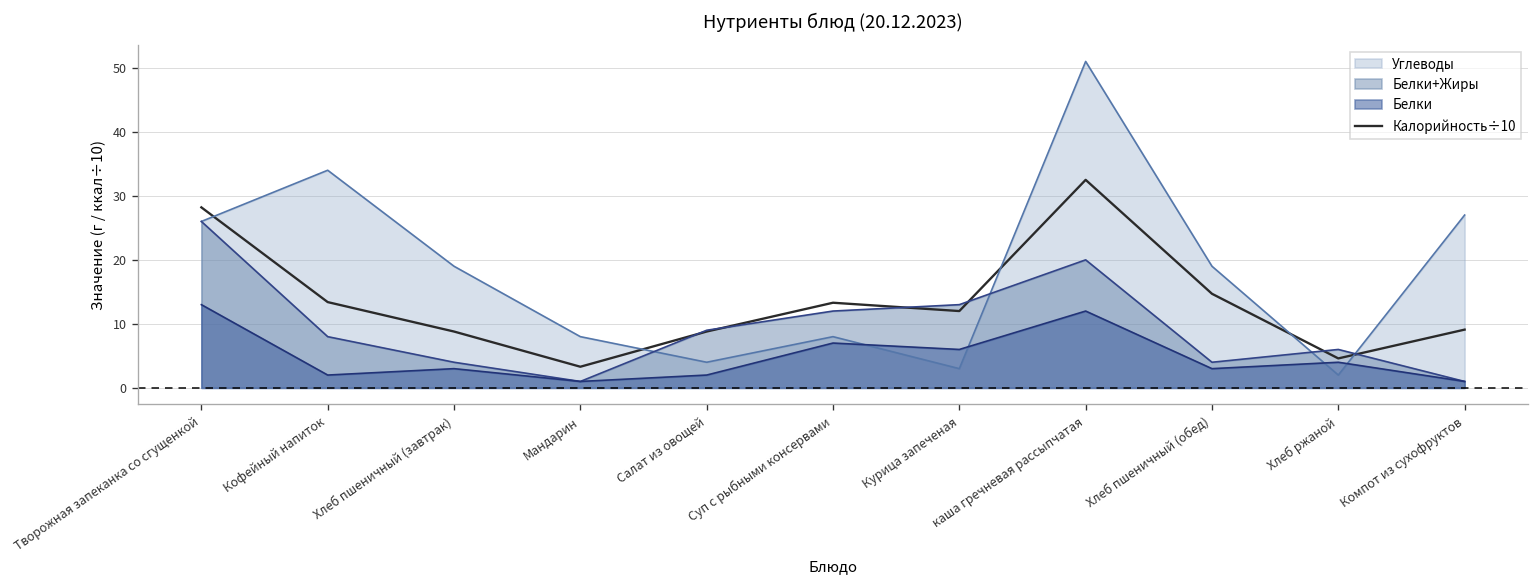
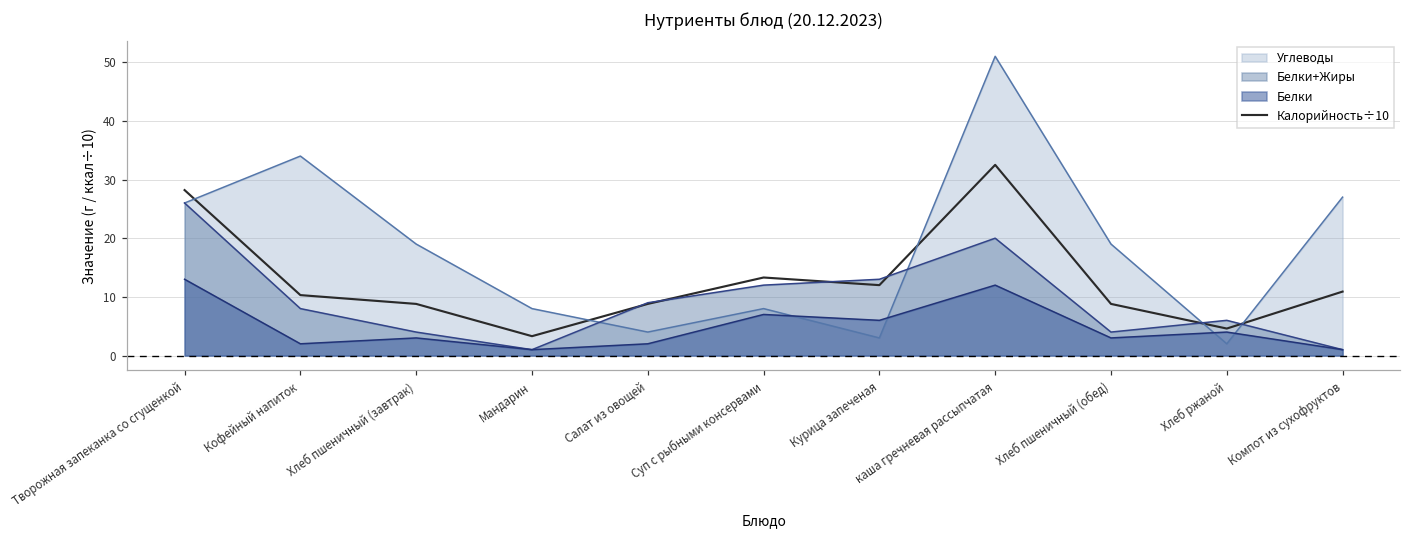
Калорийность÷10, Кофейный напиток: 13 -> 10
Калорийность÷10, Хлеб пшеничный (обед): 15 -> 9
Калорийность÷10, Компот из сухофруктов: 9 -> 11
